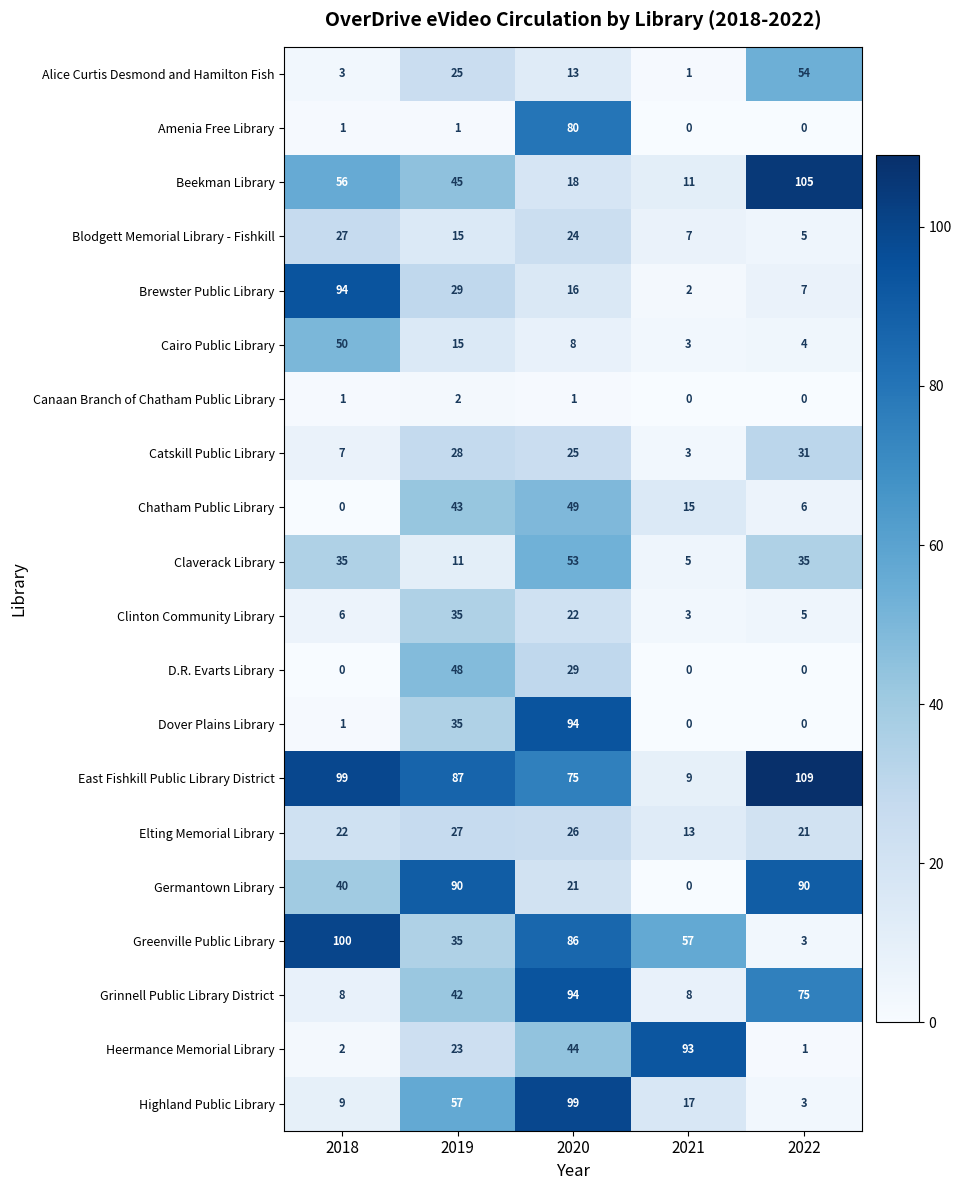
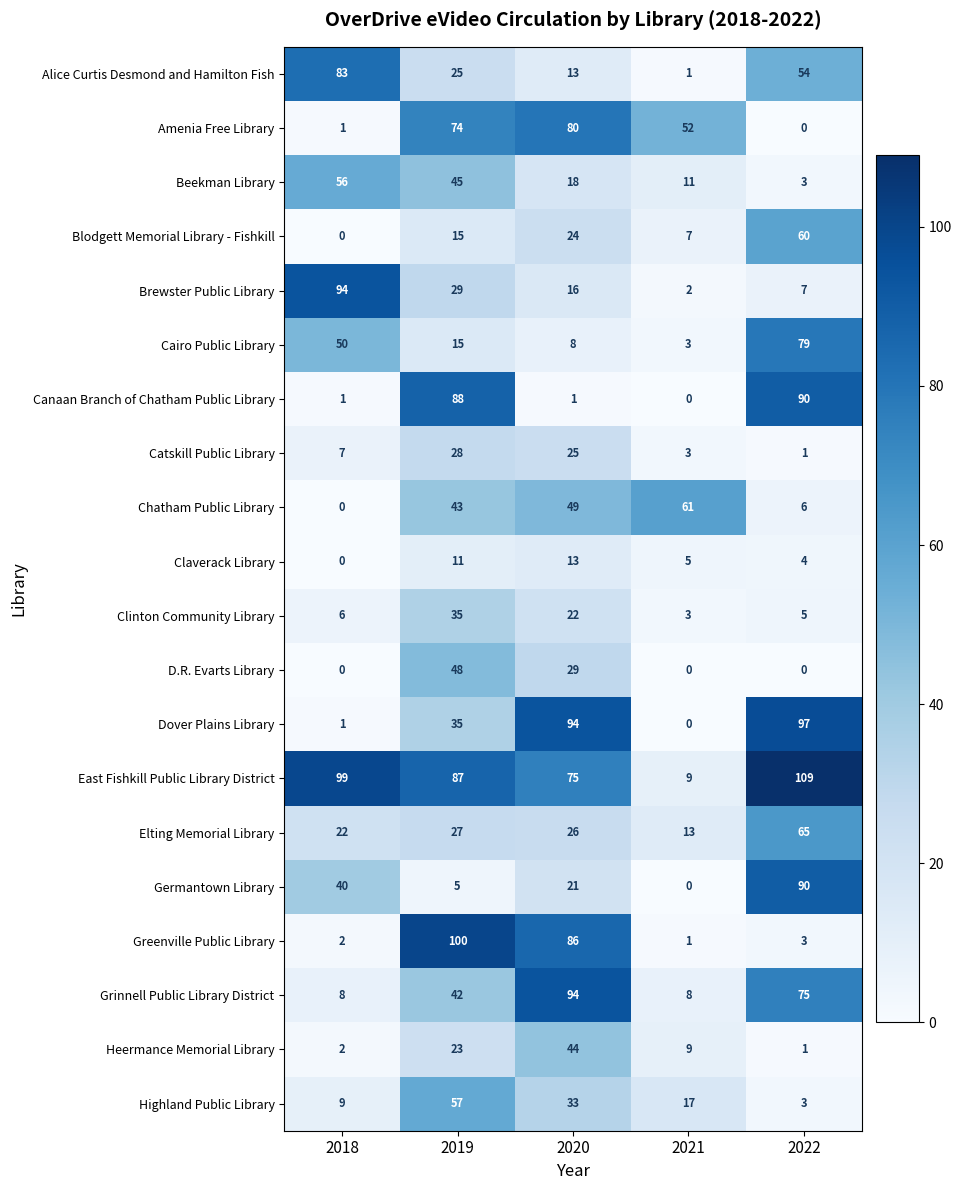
Alice Curtis Desmond and Hamilton Fish, 2018: 3 -> 83
Amenia Free Library, 2019: 1 -> 74
Amenia Free Library, 2021: 0 -> 52
Beekman Library, 2022: 105 -> 3
Blodgett Memorial Library - Fishkill, 2018: 27 -> 0
Blodgett Memorial Library - Fishkill, 2022: 5 -> 60
Cairo Public Library, 2022: 4 -> 79
Canaan Branch of Chatham Public Library, 2019: 2 -> 88
Canaan Branch of Chatham Public Library, 2022: 0 -> 90
Catskill Public Library, 2022: 31 -> 1
Chatham Public Library, 2021: 15 -> 61
Claverack Library, 2018: 35 -> 0
Claverack Library, 2020: 53 -> 13
Claverack Library, 2022: 35 -> 4
Dover Plains Library, 2022: 0 -> 97
Elting Memorial Library, 2022: 21 -> 65
Germantown Library, 2019: 90 -> 5
Greenville Public Library, 2018: 100 -> 2
Greenville Public Library, 2019: 35 -> 100
Greenville Public Library, 2021: 57 -> 1
Heermance Memorial Library, 2021: 93 -> 9
Highland Public Library, 2020: 99 -> 33
